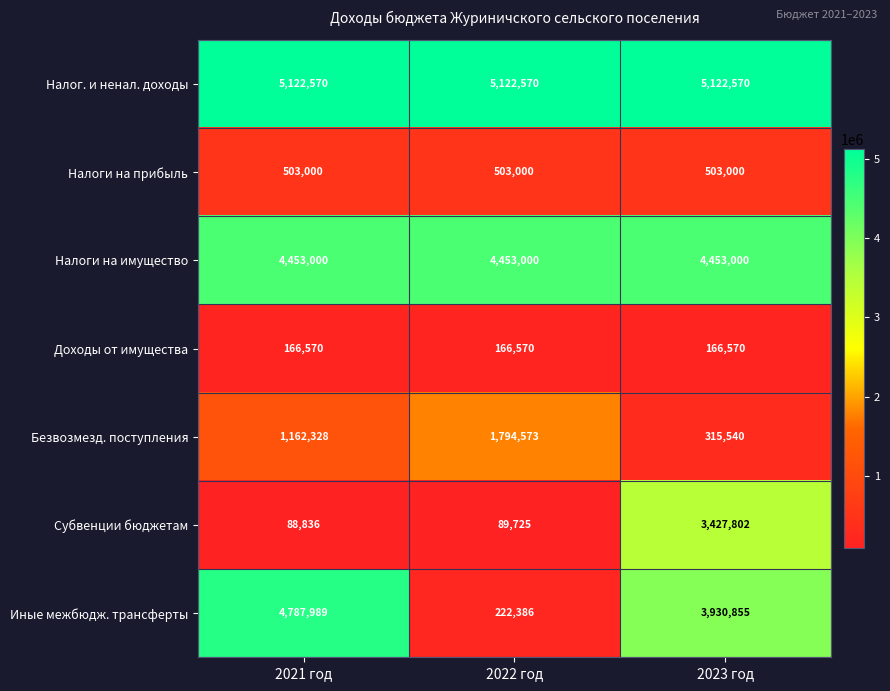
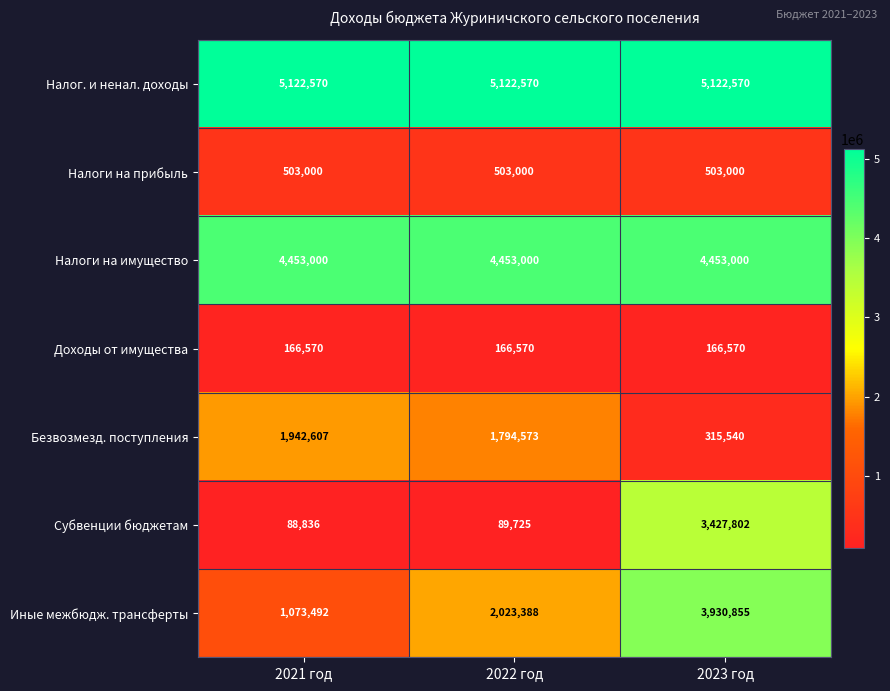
Безвозмезд. поступления, 2021 год: 1,162,328 -> 1,942,607
Иные межбюдж. трансферты, 2021 год: 4,787,989 -> 1,073,492
Иные межбюдж. трансферты, 2022 год: 222,386 -> 2,023,388
